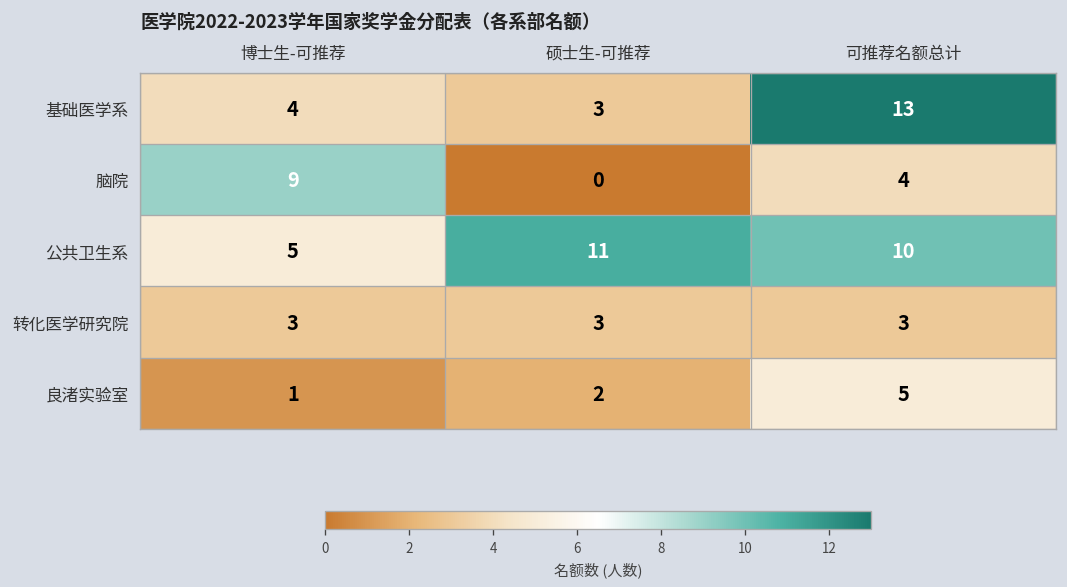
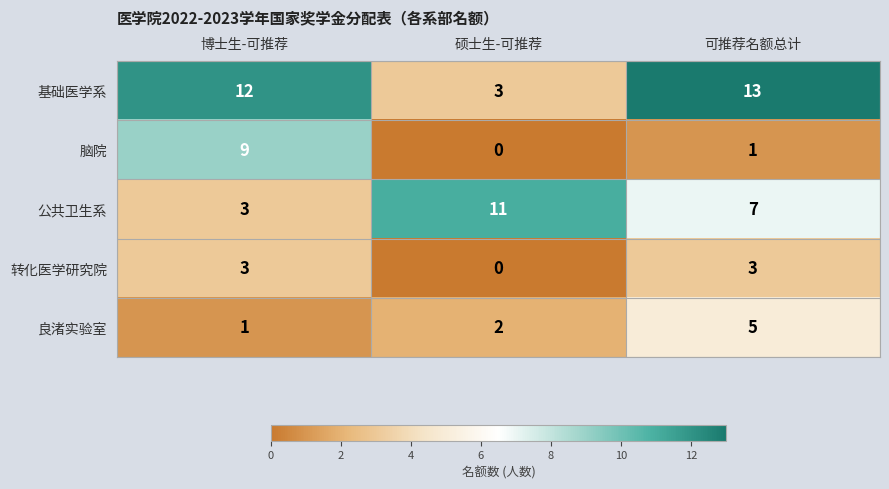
基础医学系, 博士生-可推荐: 4 -> 12
脑院, 可推荐名额总计: 4 -> 1
公共卫生系, 博士生-可推荐: 5 -> 3
公共卫生系, 可推荐名额总计: 10 -> 7
转化医学研究院, 硕士生-可推荐: 3 -> 0
